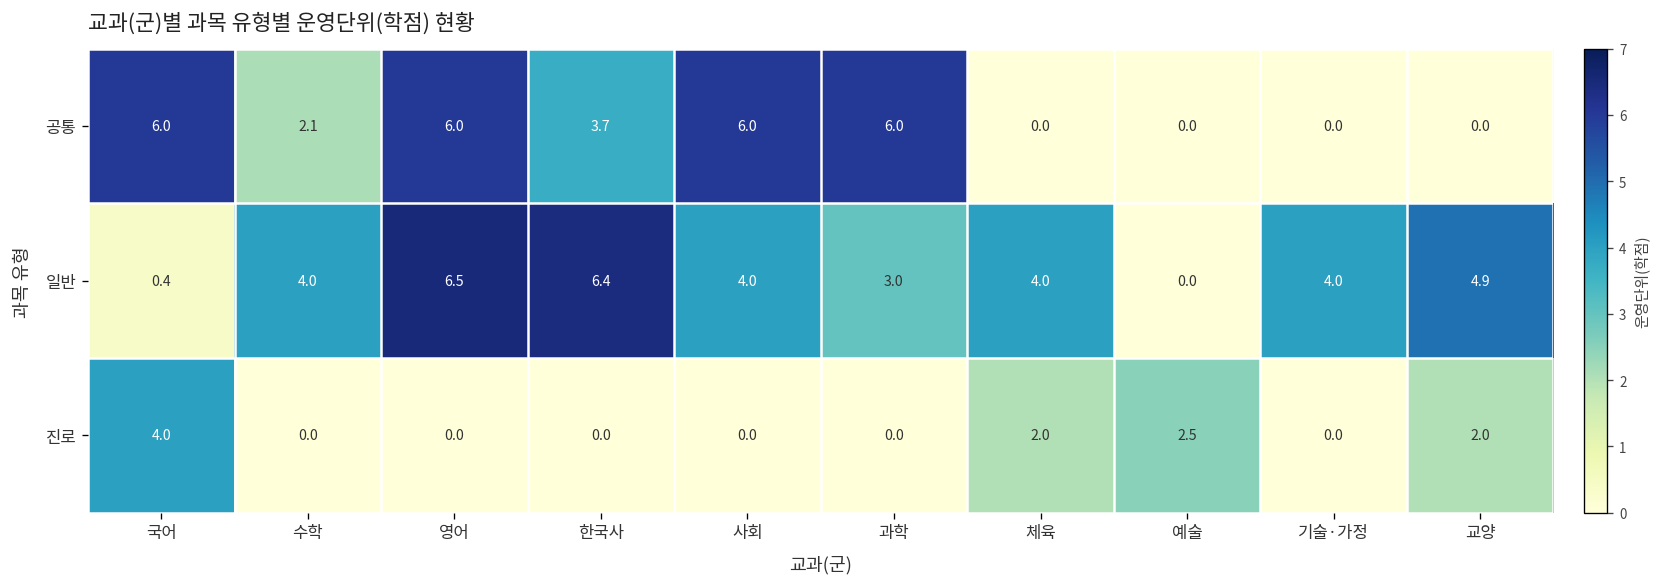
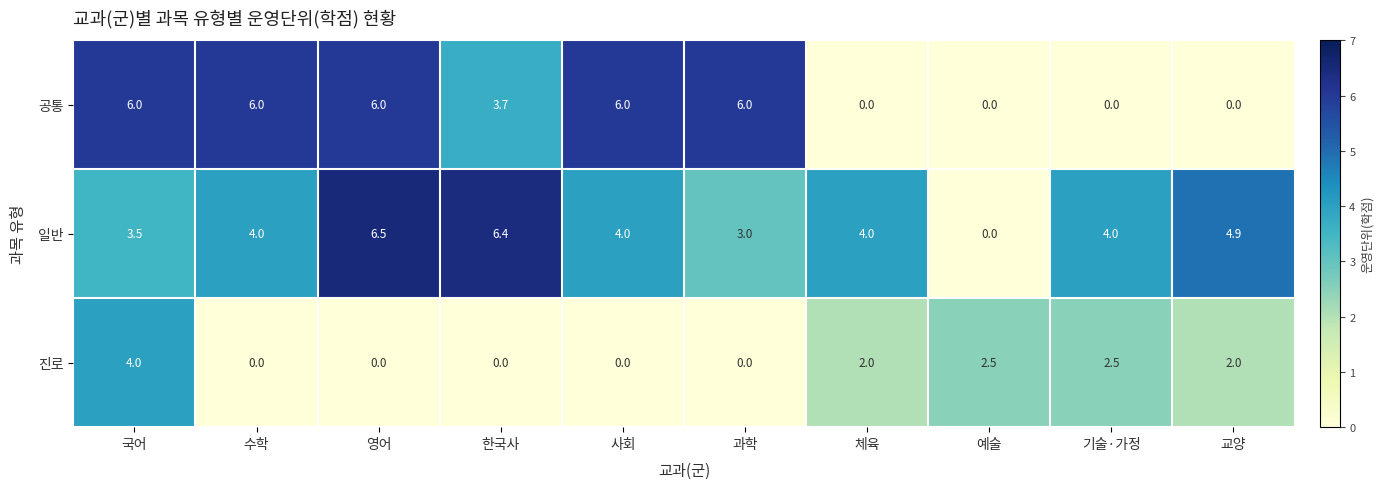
공통, 수학: 2.1 -> 6.0
일반, 국어: 0.4 -> 3.5
진로, 기술·가정: 0.0 -> 2.5
